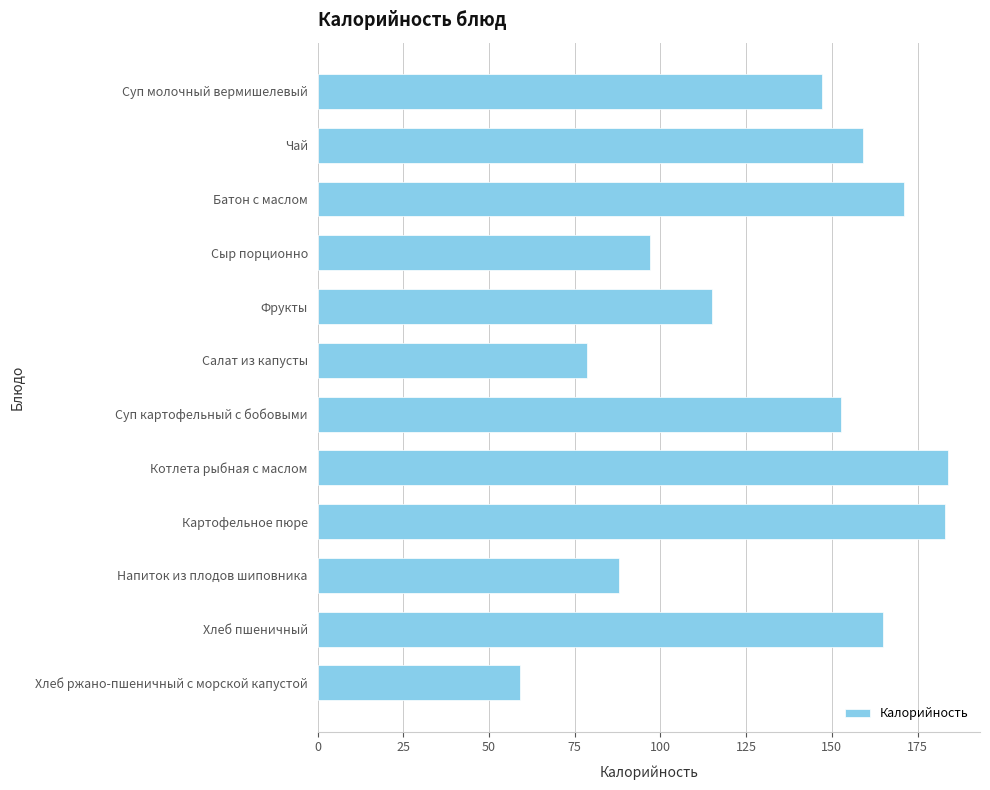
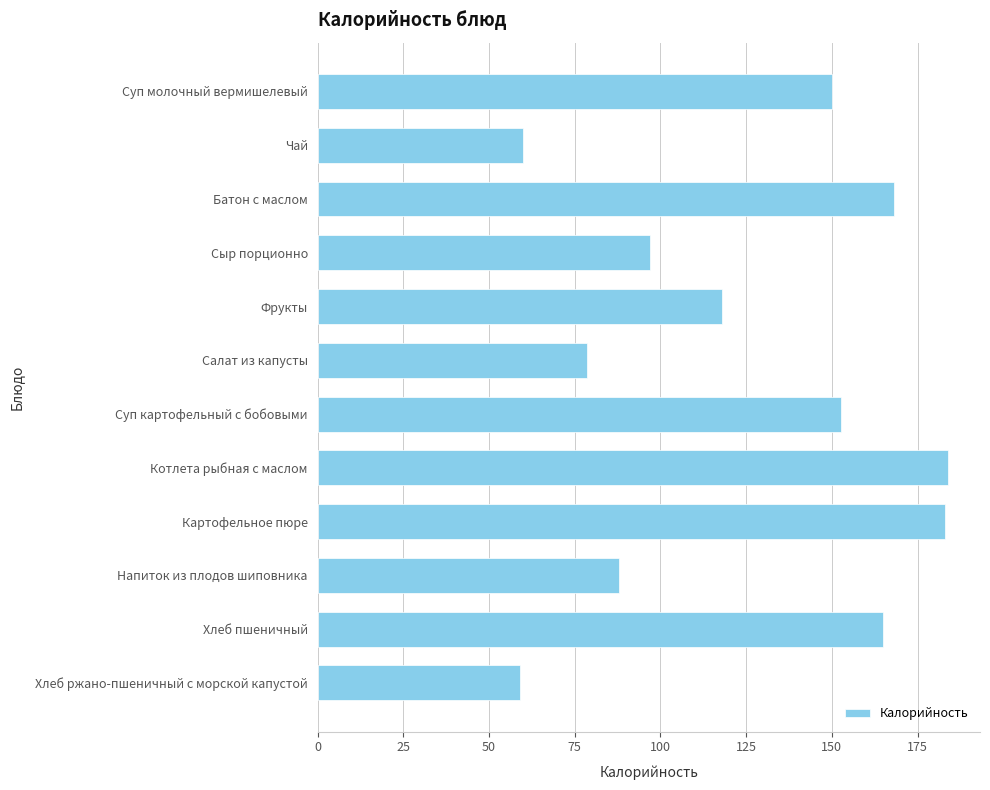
Суп молочный вермишелевый: 147 -> 150
Чай: 159 -> 60
Батон с маслом: 171 -> 168
Фрукты: 115 -> 118
